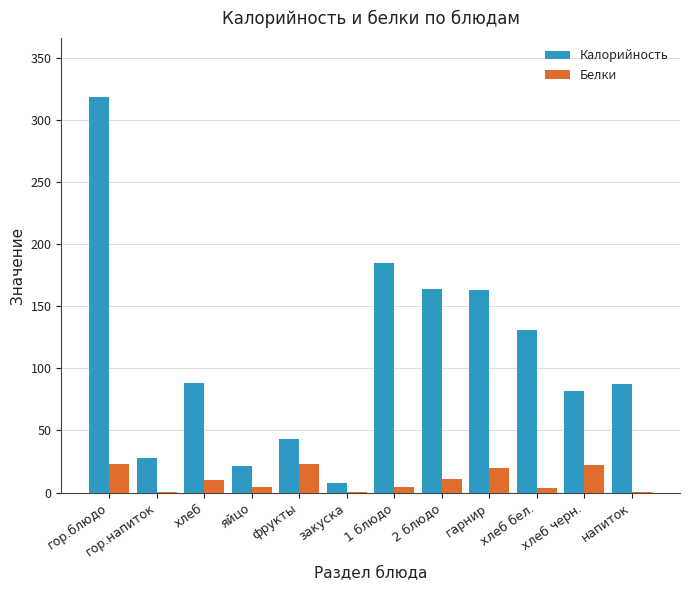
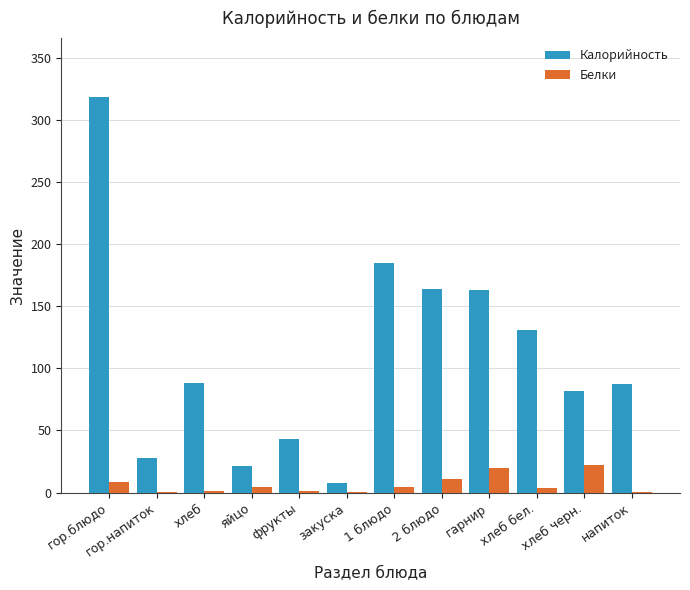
Белки, гор.блюдо: 23 -> 9
Белки, хлеб: 10 -> 2
Белки, фрукты: 23 -> 1
